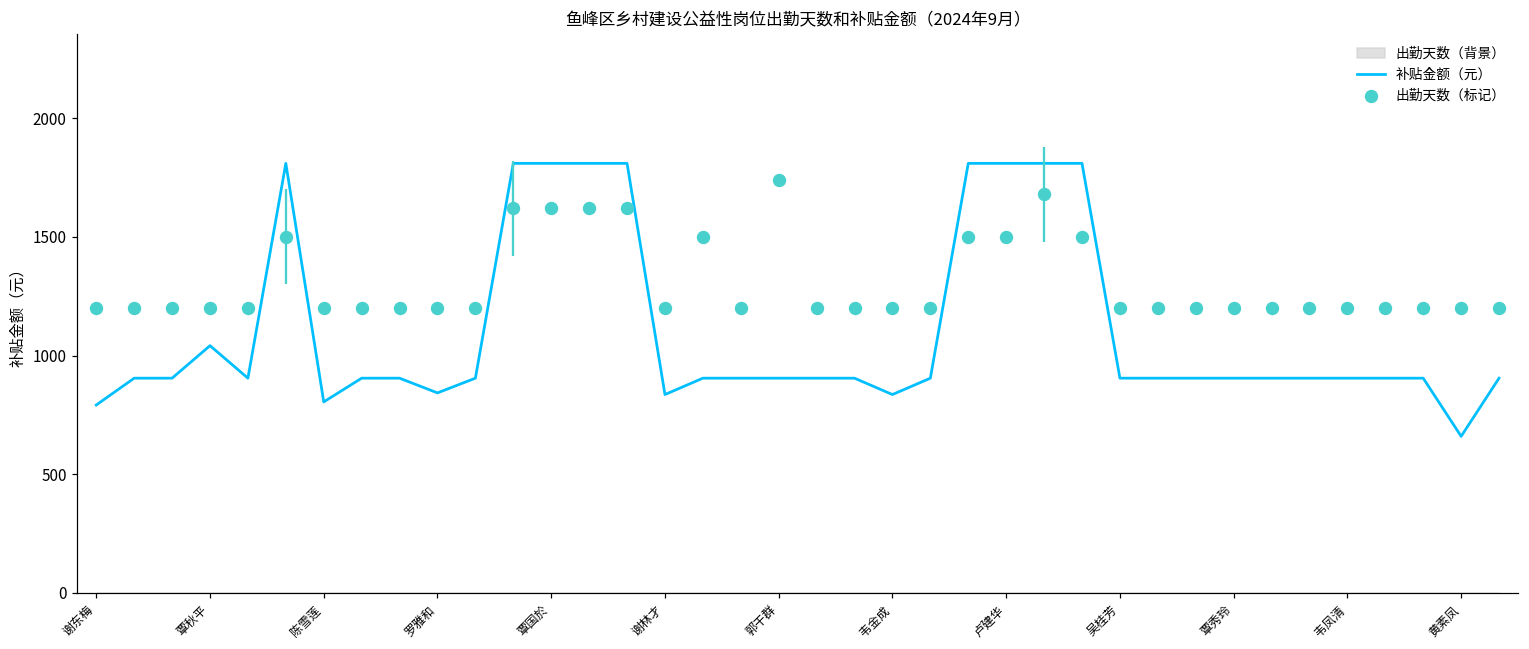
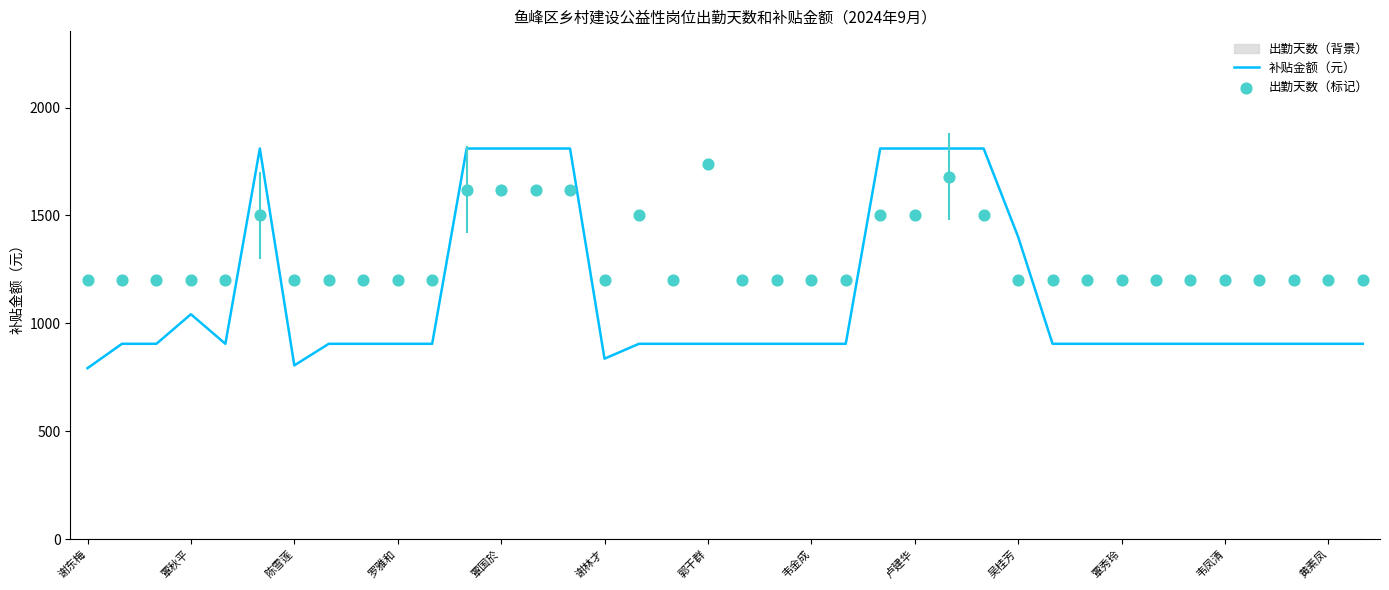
补贴金额（元）, 罗雅和: 840 -> 910
补贴金额（元）, 韦金成: 840 -> 910
补贴金额（元）, 吴桂芳: 910 -> 1400
补贴金额（元）, 黄素凤: 660 -> 910
